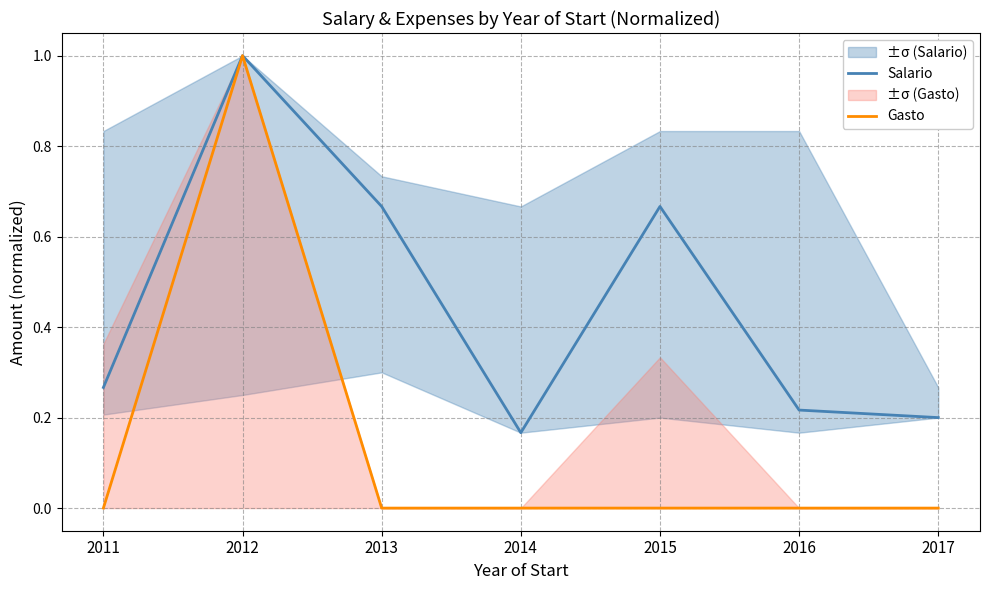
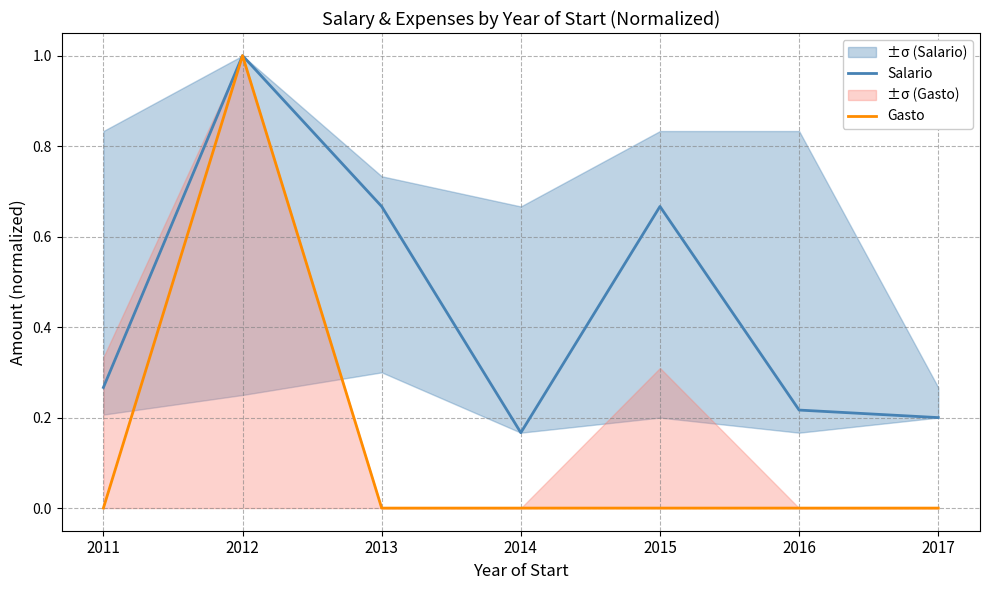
±σ (Gasto), 2011: 0.36 -> 0.33
±σ (Gasto), 2015: 0.33 -> 0.31
